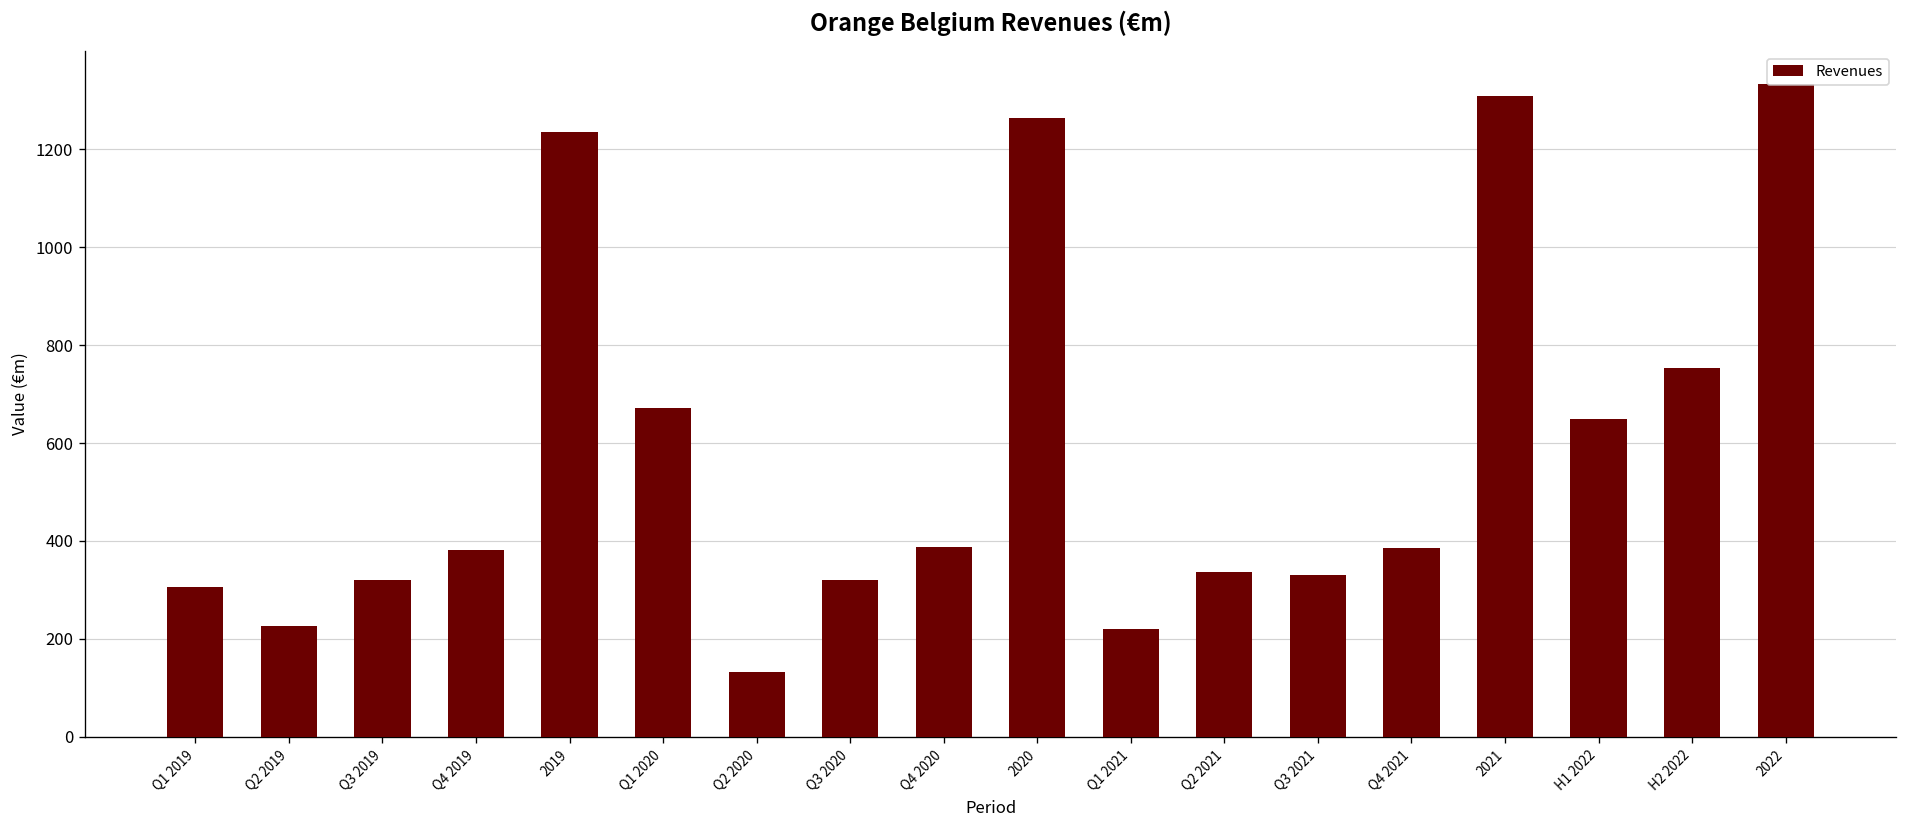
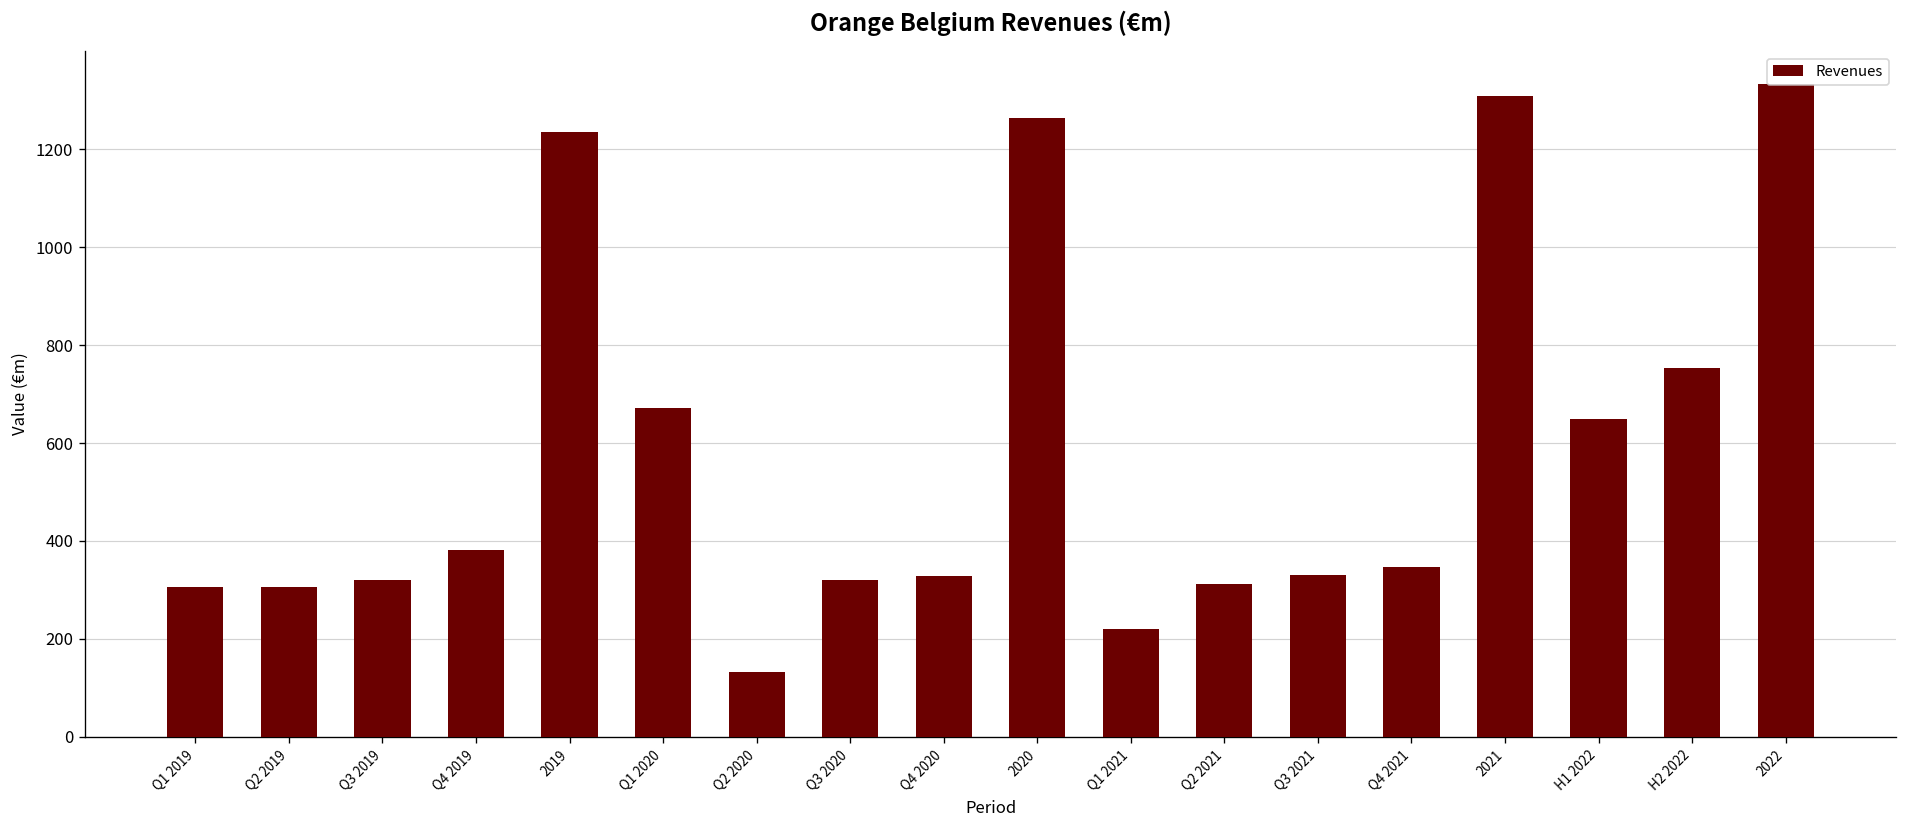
Q2 2019: 230 -> 310
Q4 2020: 390 -> 330
Q2 2021: 340 -> 310
Q4 2021: 390 -> 350
